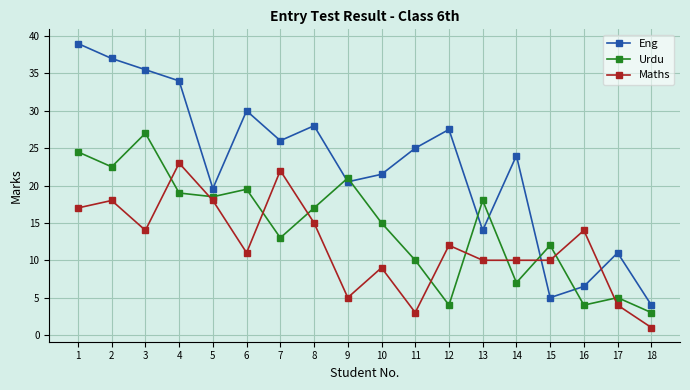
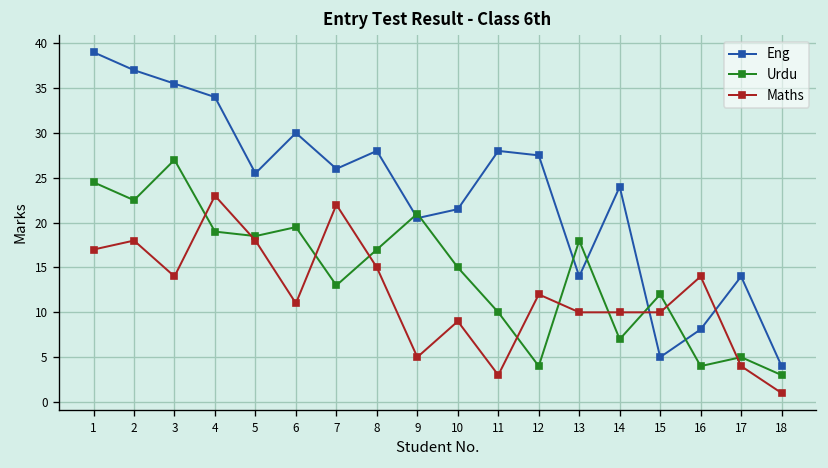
Eng, 5: 20 -> 26
Eng, 11: 25 -> 28
Eng, 16: 7 -> 8
Eng, 17: 11 -> 14
